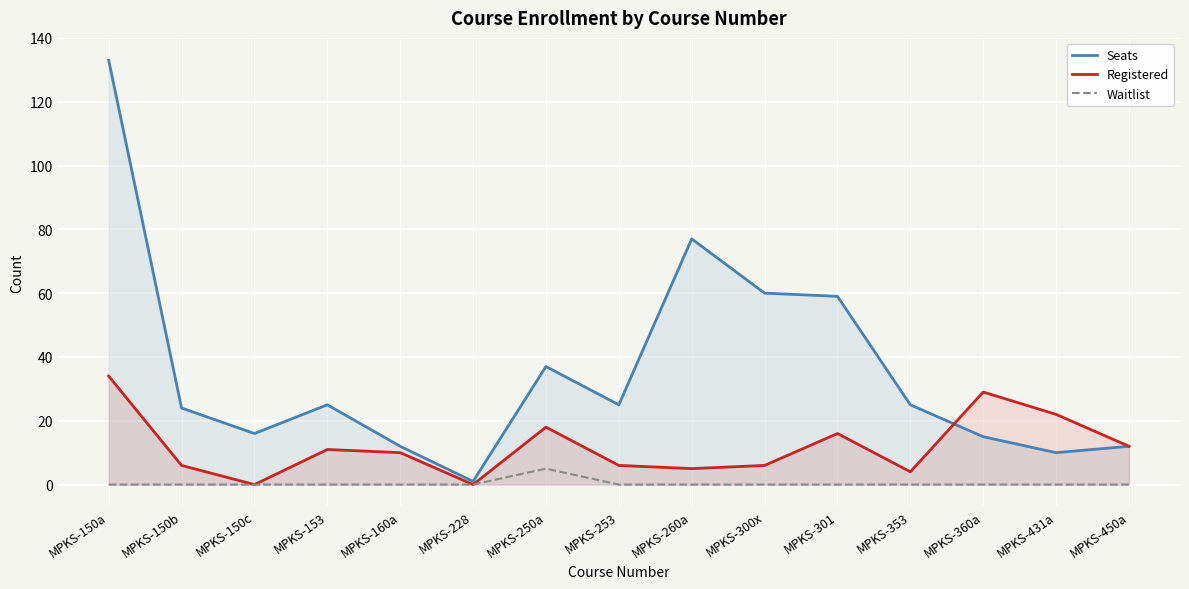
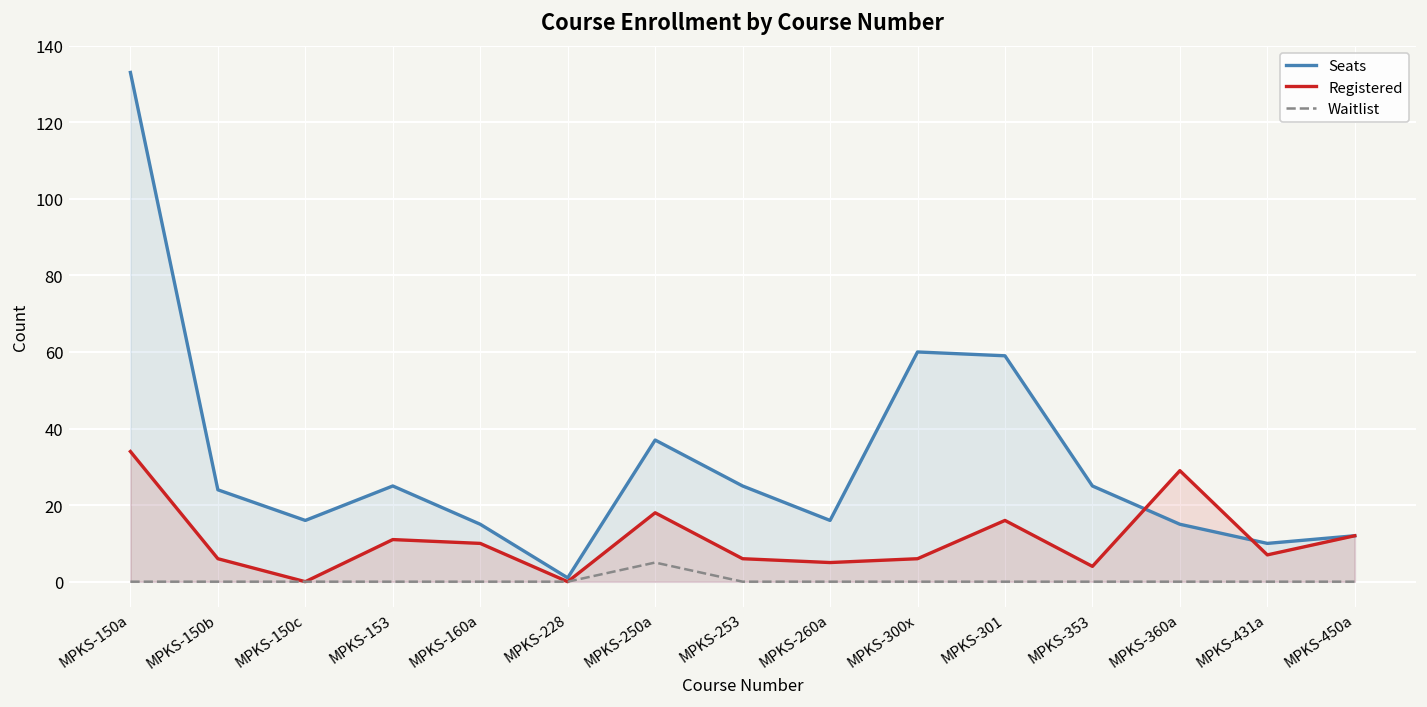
Seats, MPKS-160a: 12 -> 15
Seats, MPKS-260a: 77 -> 16
Registered, MPKS-431a: 22 -> 7
